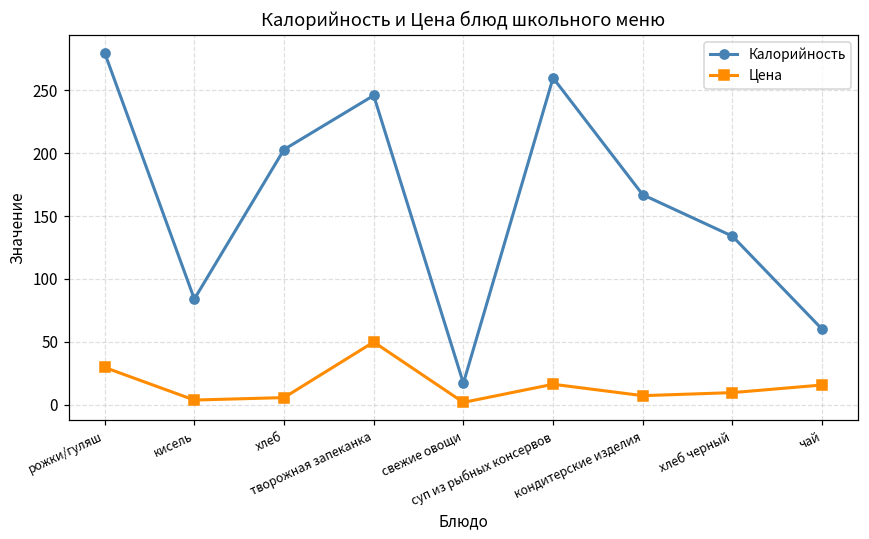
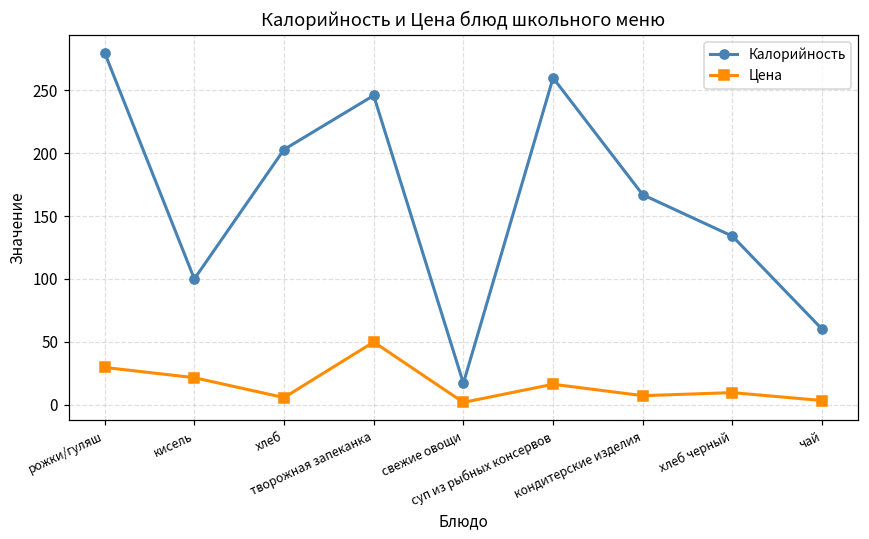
Калорийность, кисель: 84 -> 100
Цена, кисель: 4 -> 21
Цена, чай: 16 -> 3
